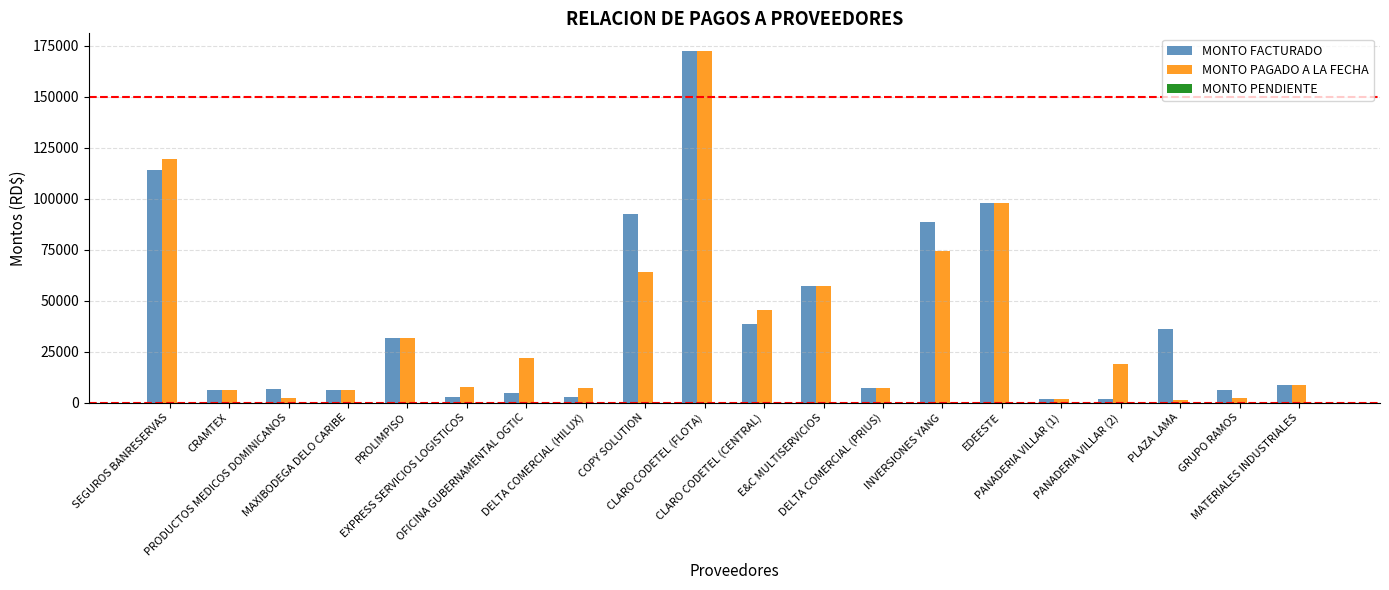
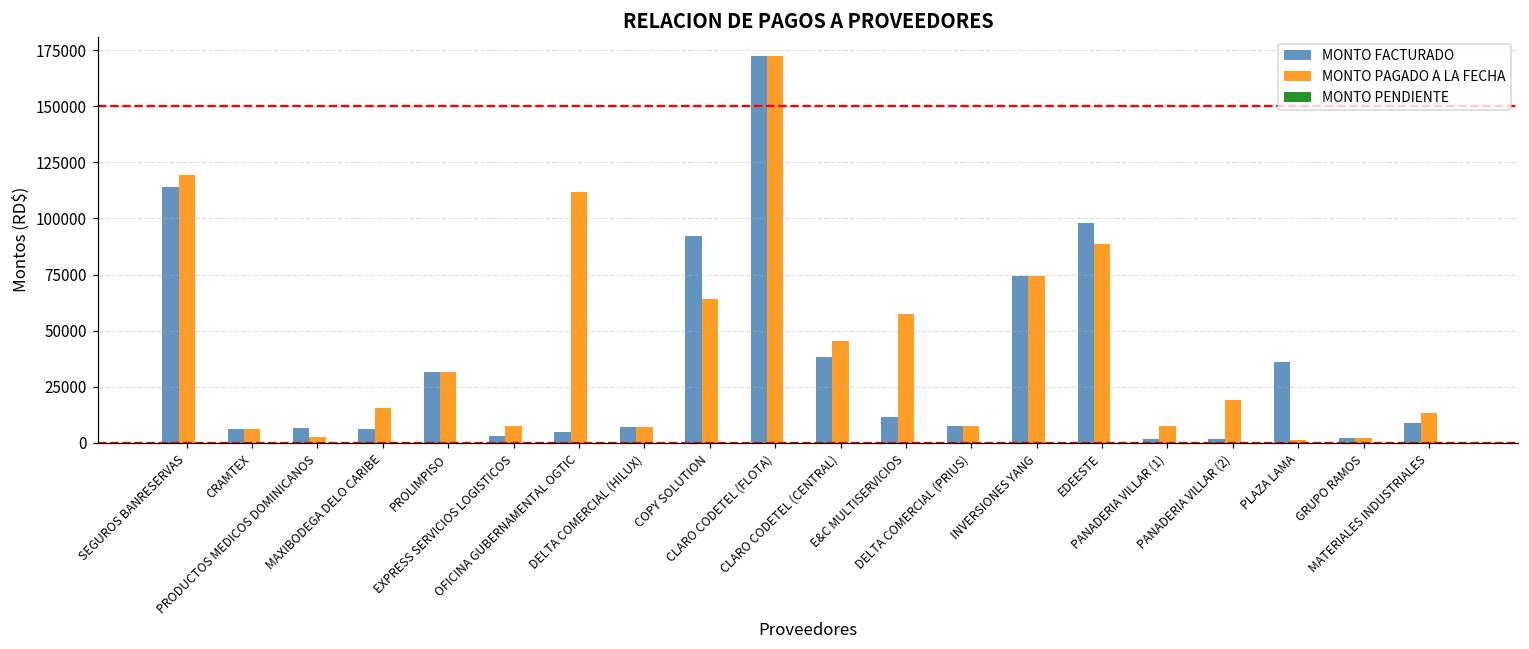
MONTO PAGADO A LA FECHA, MAXIBODEGA DELO CARIBE: 6000 -> 15000
MONTO PAGADO A LA FECHA, OFICINA GUBERNAMENTAL OGTIC: 22000 -> 112000
MONTO FACTURADO, DELTA COMERCIAL (HILUX): 3000 -> 7000
MONTO FACTURADO, E&C MULTISERVICIOS: 57000 -> 12000
MONTO FACTURADO, INVERSIONES YANG: 89000 -> 74000
MONTO PAGADO A LA FECHA, EDEESTE: 98000 -> 88000
MONTO PAGADO A LA FECHA, PANADERIA VILLAR (1): 2000 -> 8000
MONTO FACTURADO, GRUPO RAMOS: 6000 -> 2000
MONTO PAGADO A LA FECHA, MATERIALES INDUSTRIALES: 9000 -> 13000
